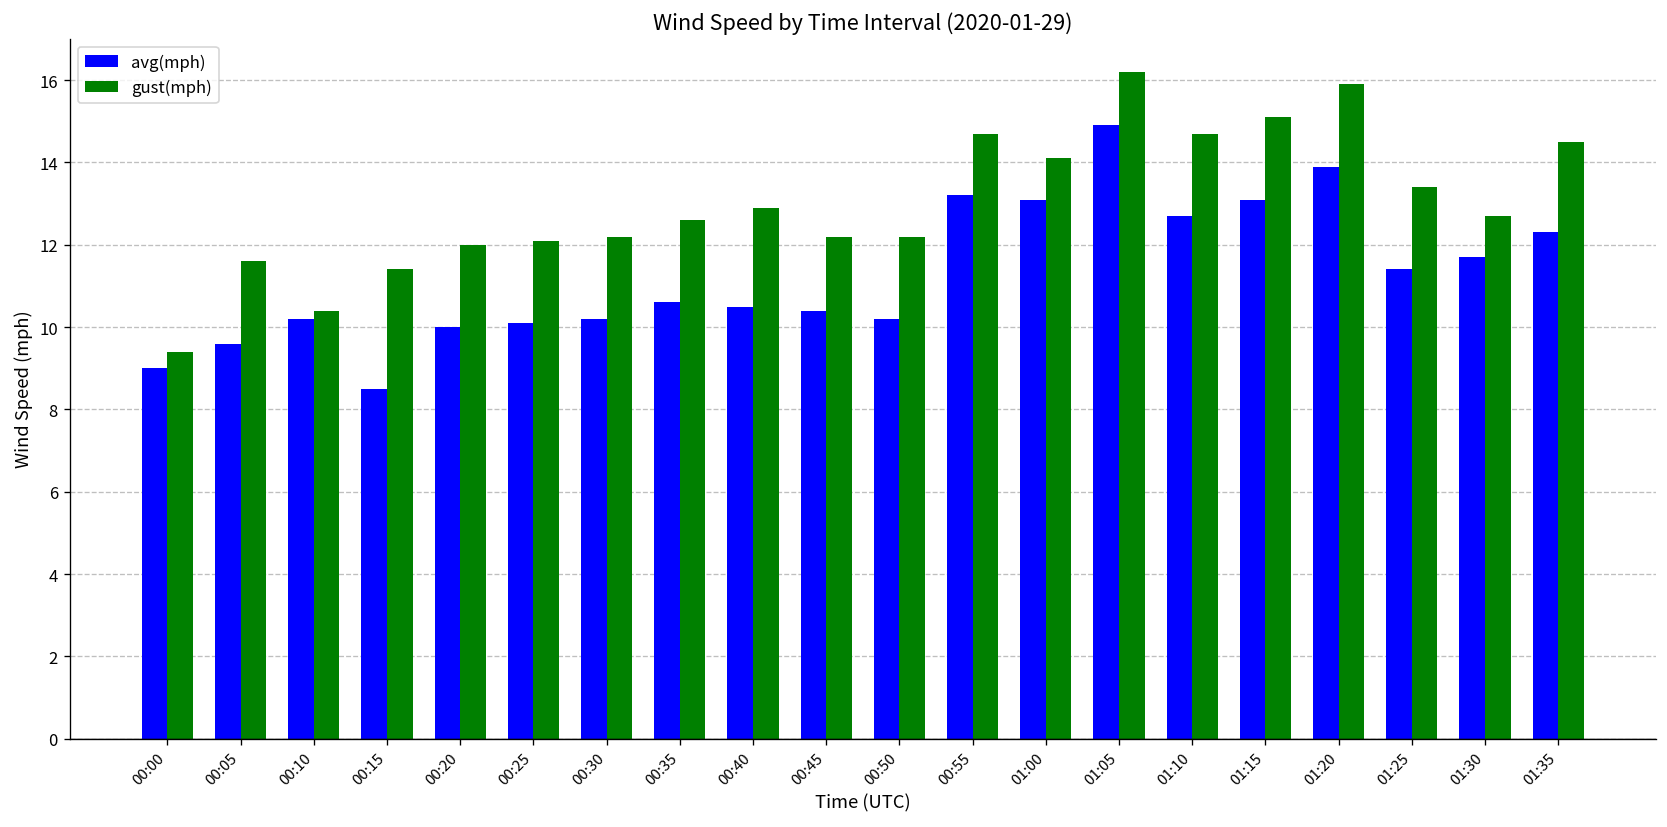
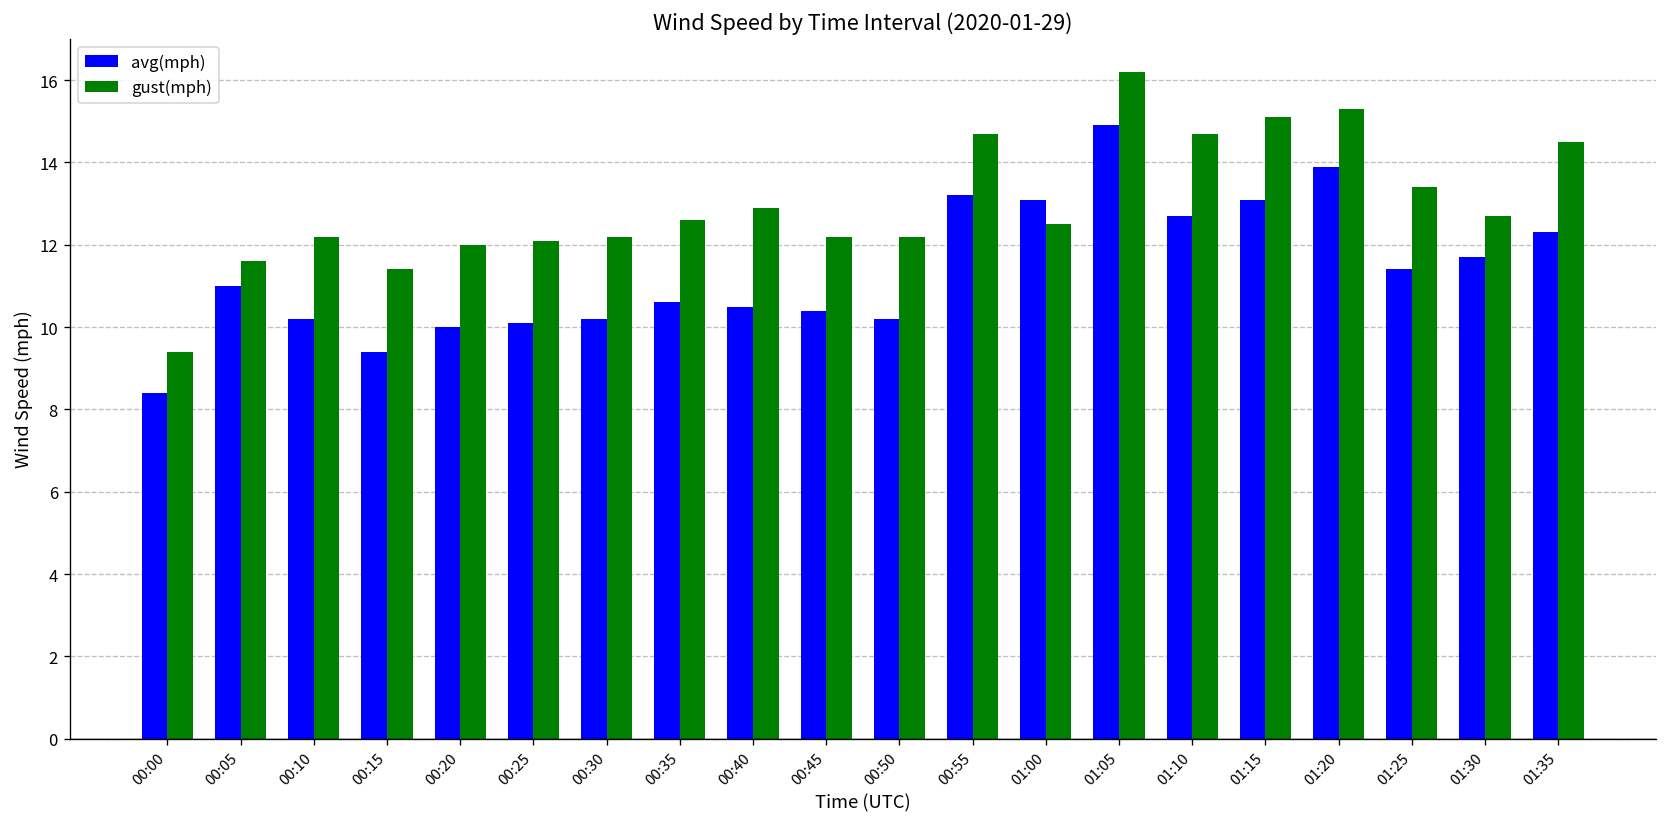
avg(mph), 00:00: 9.0 -> 8.4
avg(mph), 00:05: 9.6 -> 11.0
gust(mph), 00:10: 10.4 -> 12.2
avg(mph), 00:15: 8.5 -> 9.4
gust(mph), 01:00: 14.1 -> 12.5
gust(mph), 01:20: 15.9 -> 15.3
